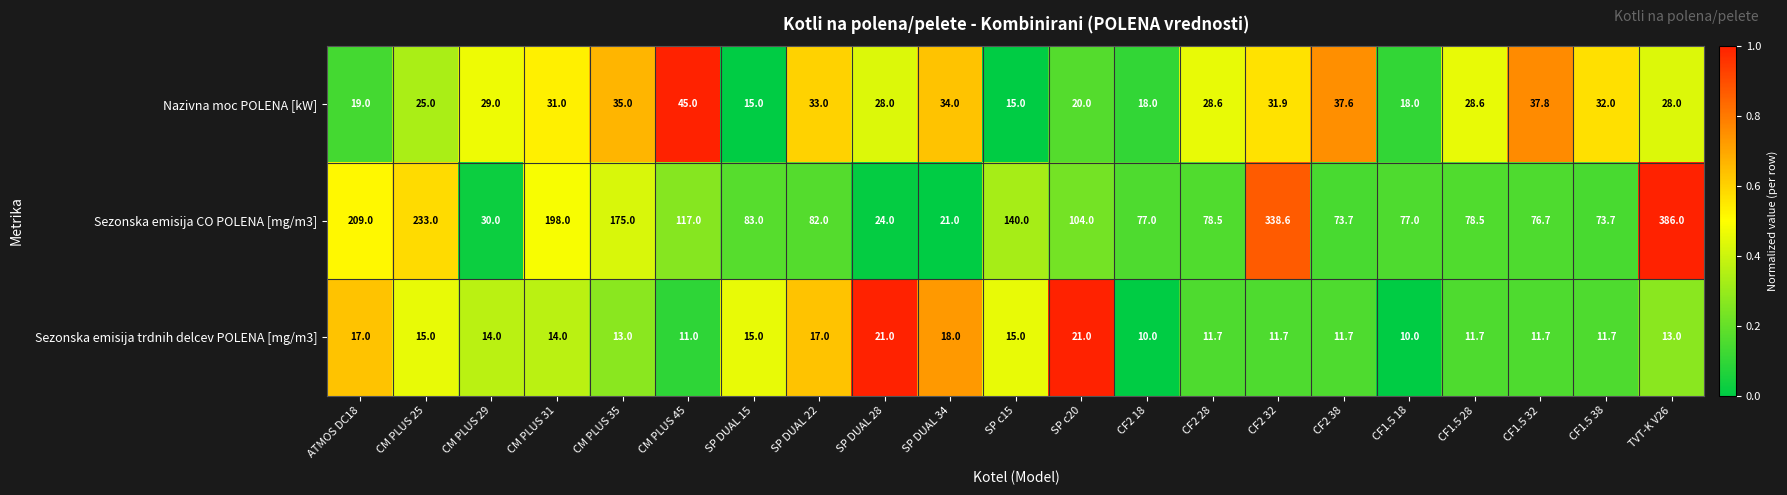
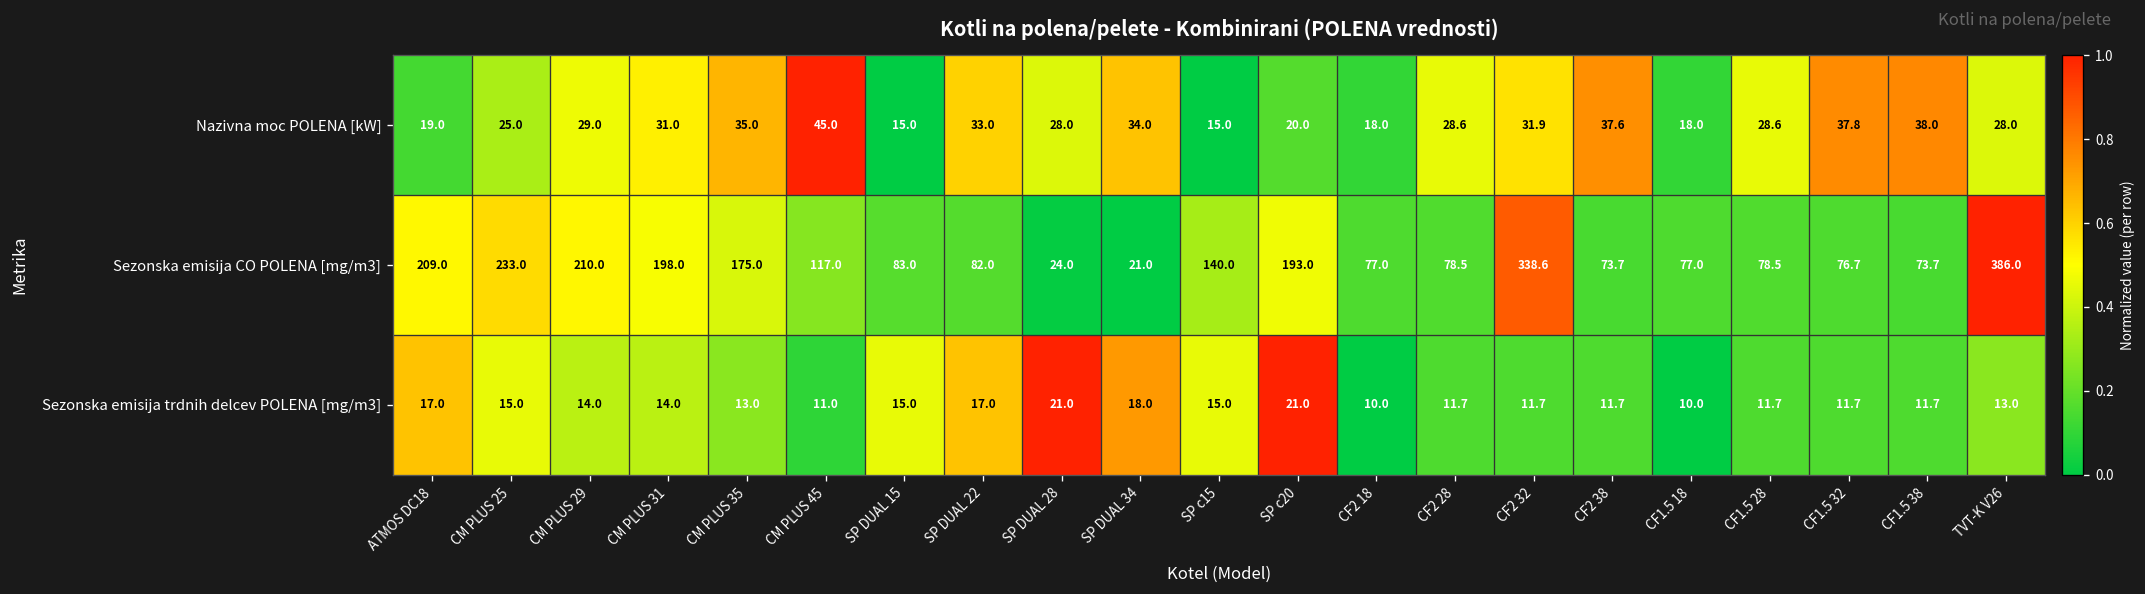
Nazivna moc POLENA [kW], CF1.5 38: 32.0 -> 38.0
Sezonska emisija CO POLENA [mg/m3], CM PLUS 29: 30.0 -> 210.0
Sezonska emisija CO POLENA [mg/m3], SP c20: 104.0 -> 193.0
